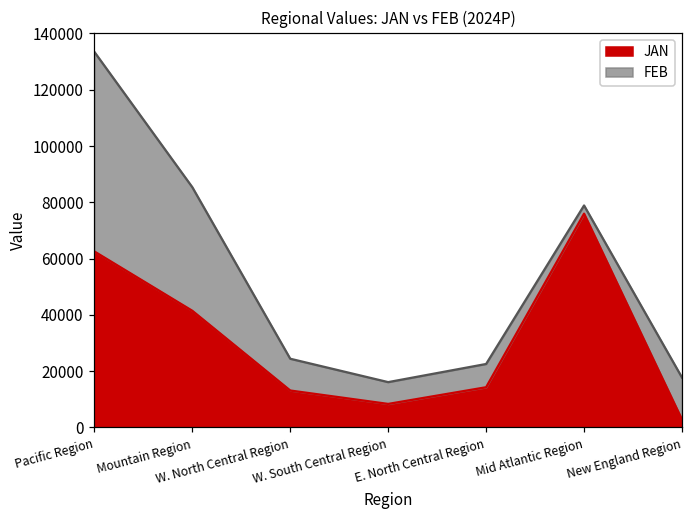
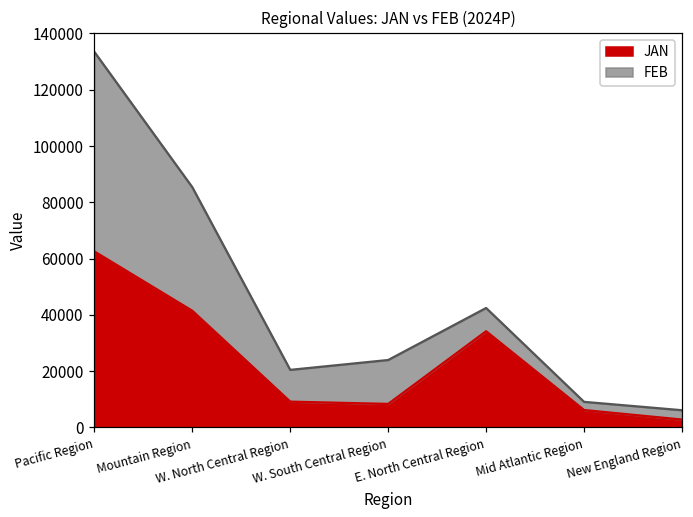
JAN, W. North Central Region: 13000 -> 9000
FEB, W. South Central Region: 8000 -> 16000
JAN, E. North Central Region: 14000 -> 34000
JAN, Mid Atlantic Region: 76000 -> 6000
FEB, New England Region: 15000 -> 3000
